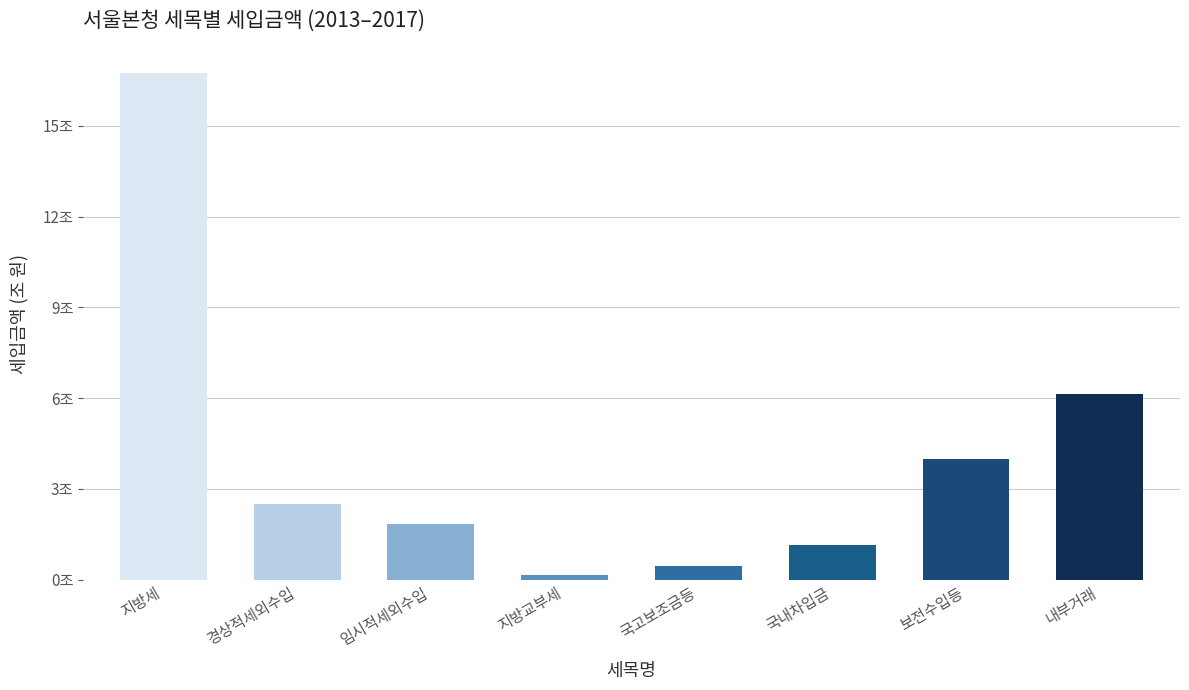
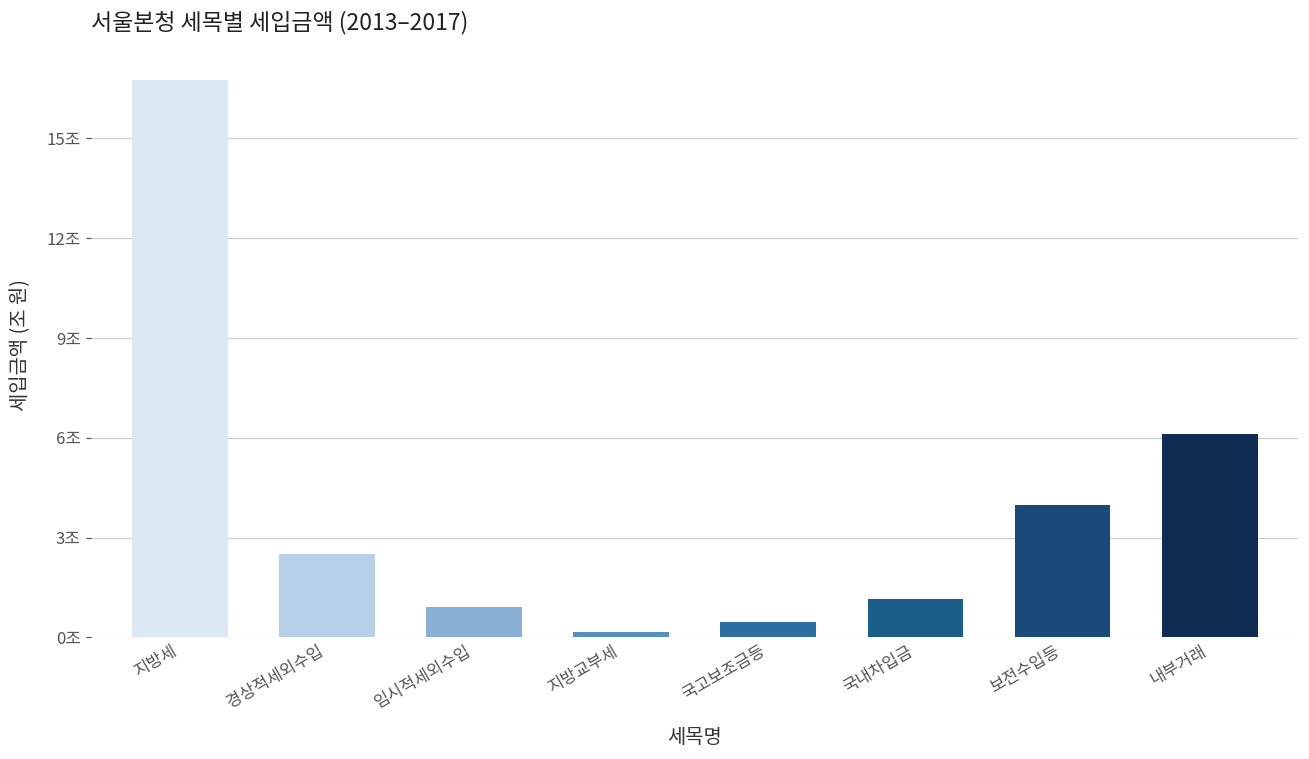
임시적세외수입: 1.8조 -> 0.9조
